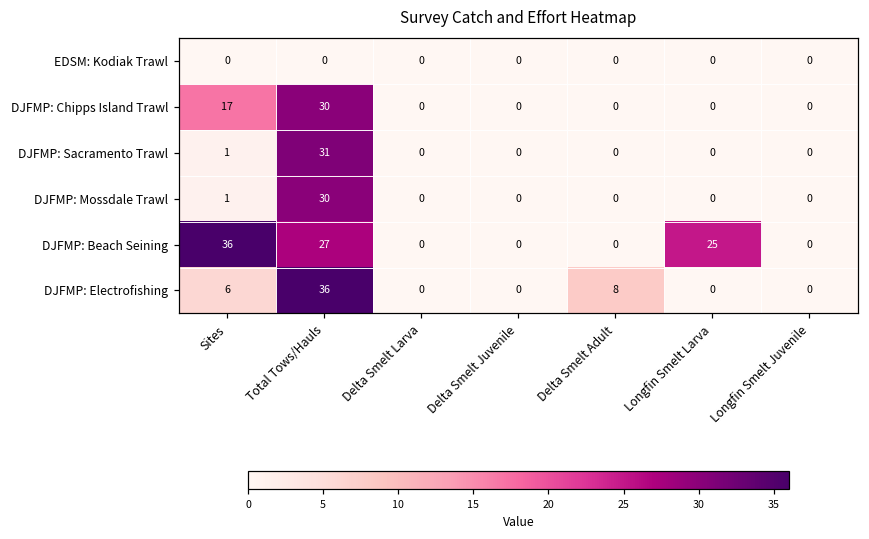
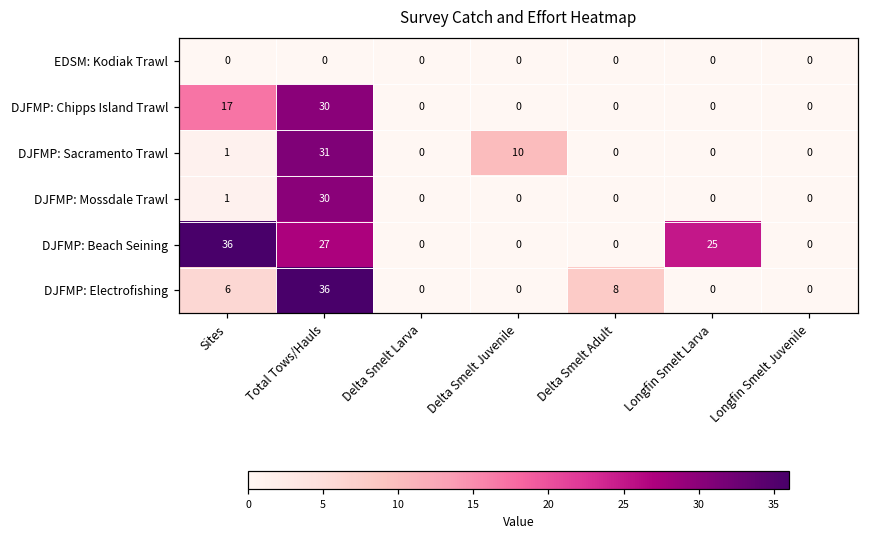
DJFMP: Sacramento Trawl, Delta Smelt Juvenile: 0 -> 10
